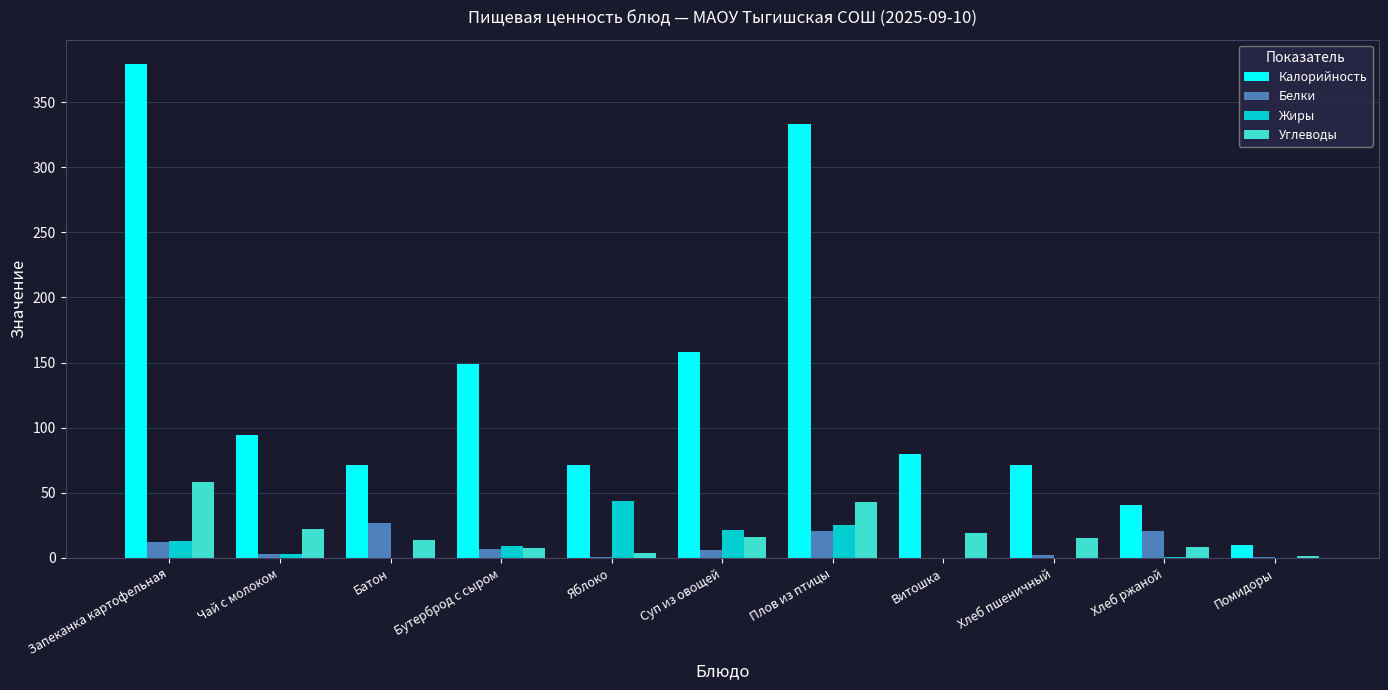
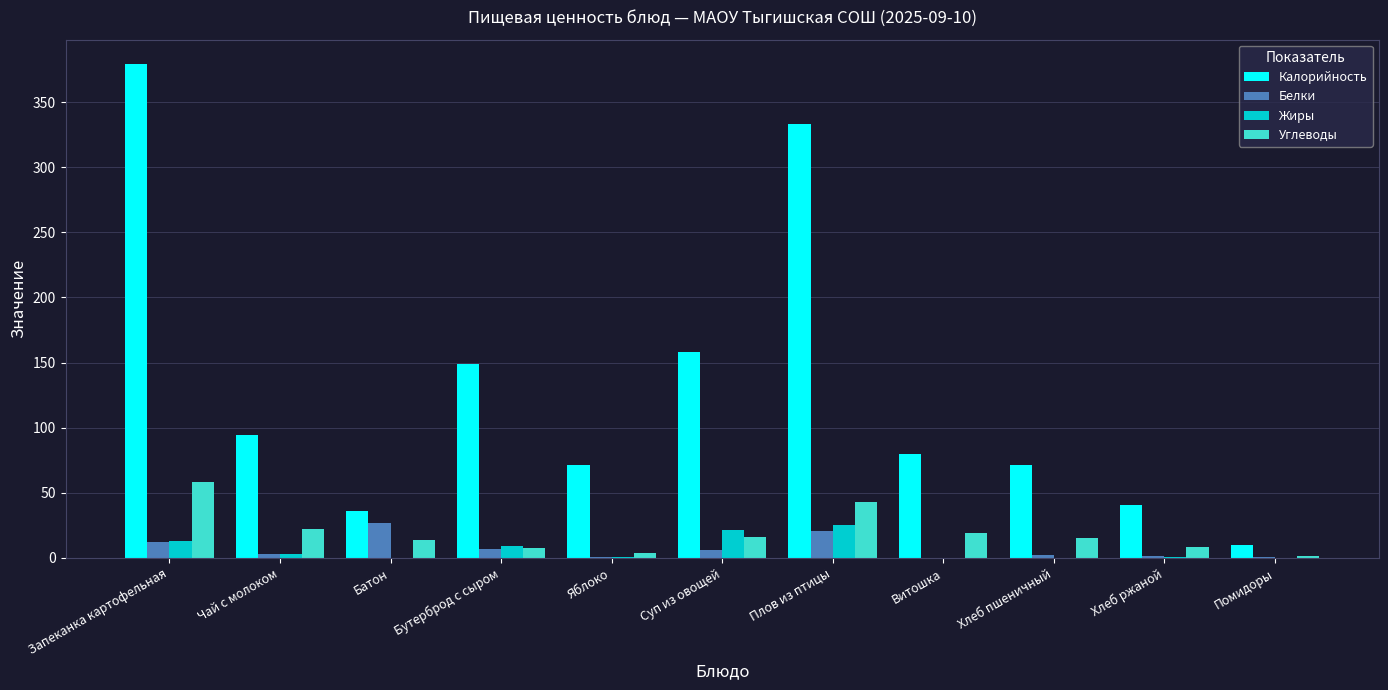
Калорийность, Батон: 71 -> 36
Жиры, Яблоко: 44 -> 0
Белки, Хлеб ржаной: 21 -> 1
